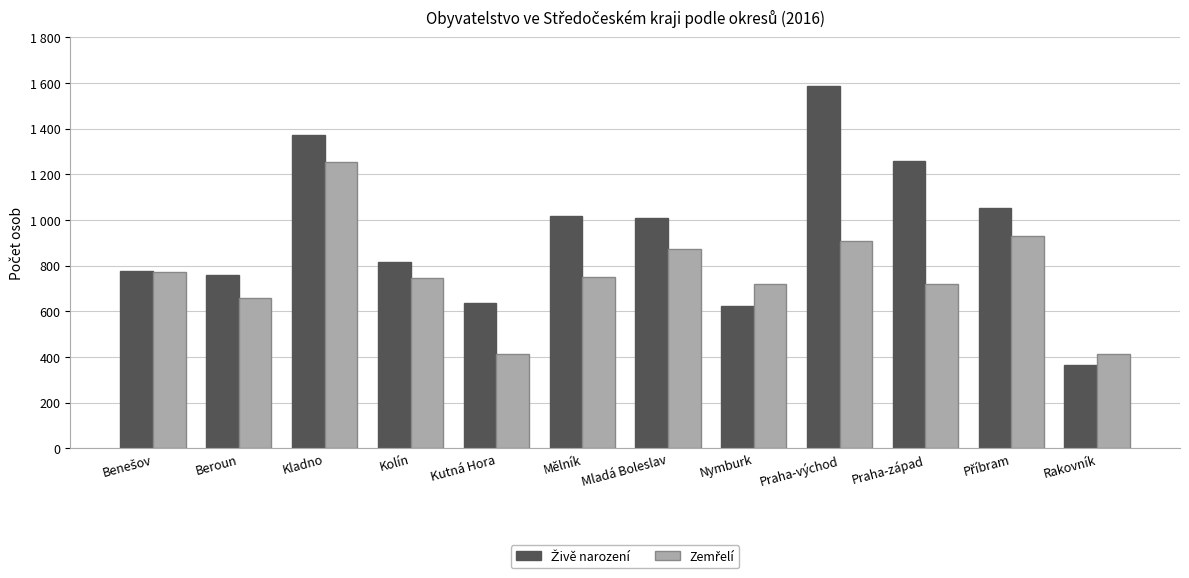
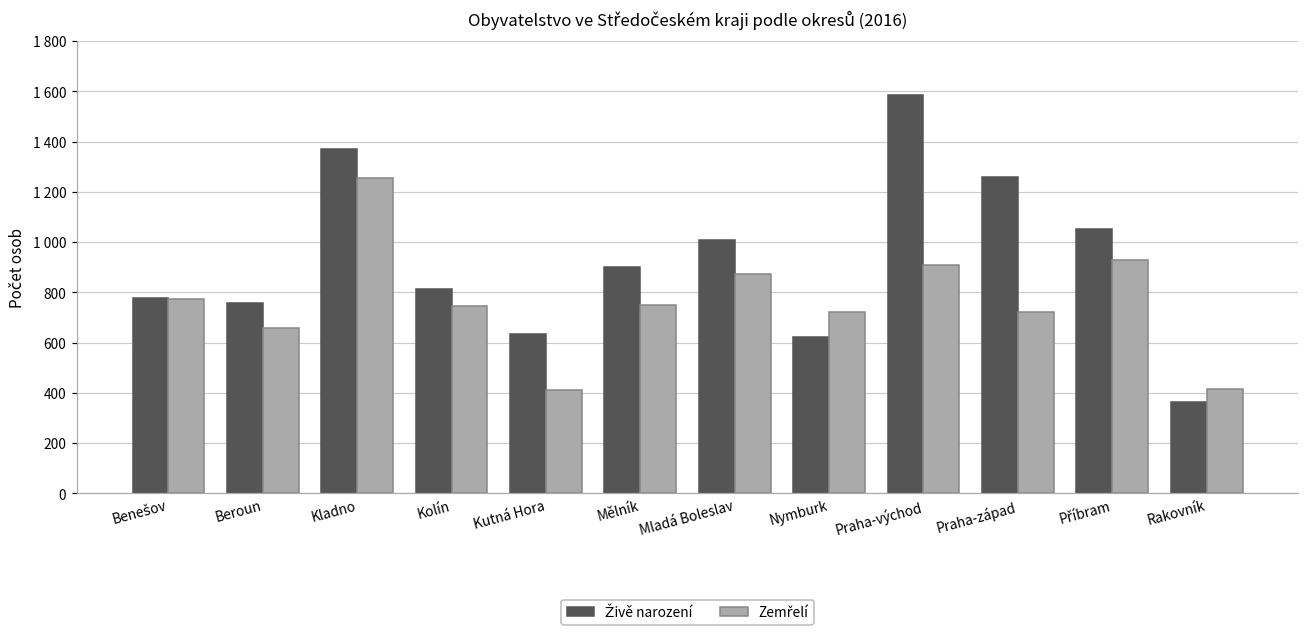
Živě narození, Mělník: 1020 -> 900
